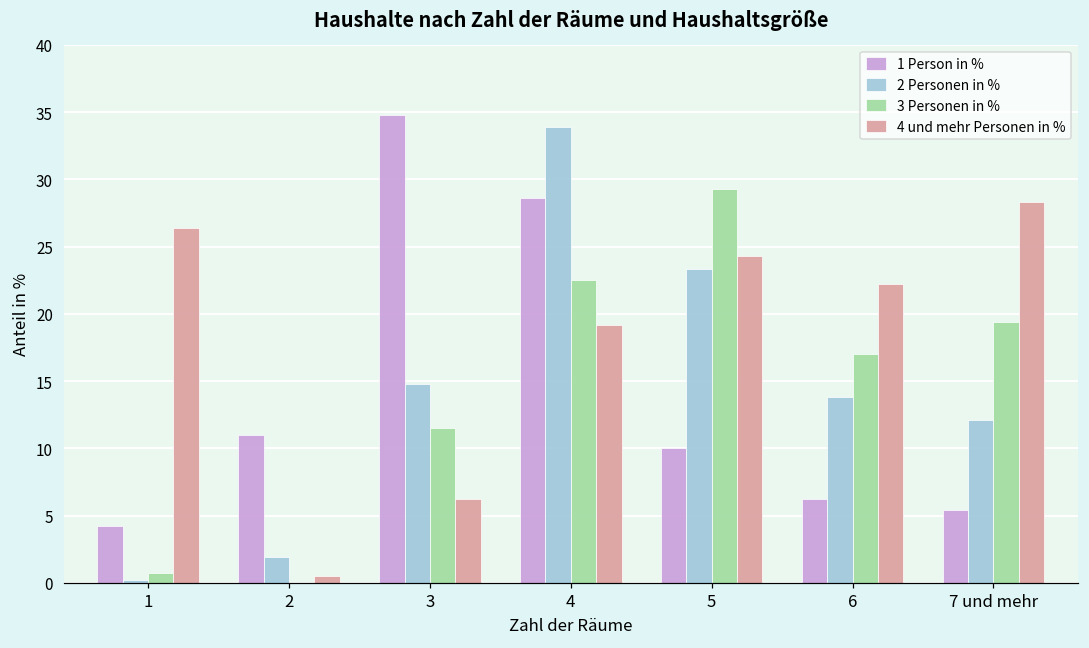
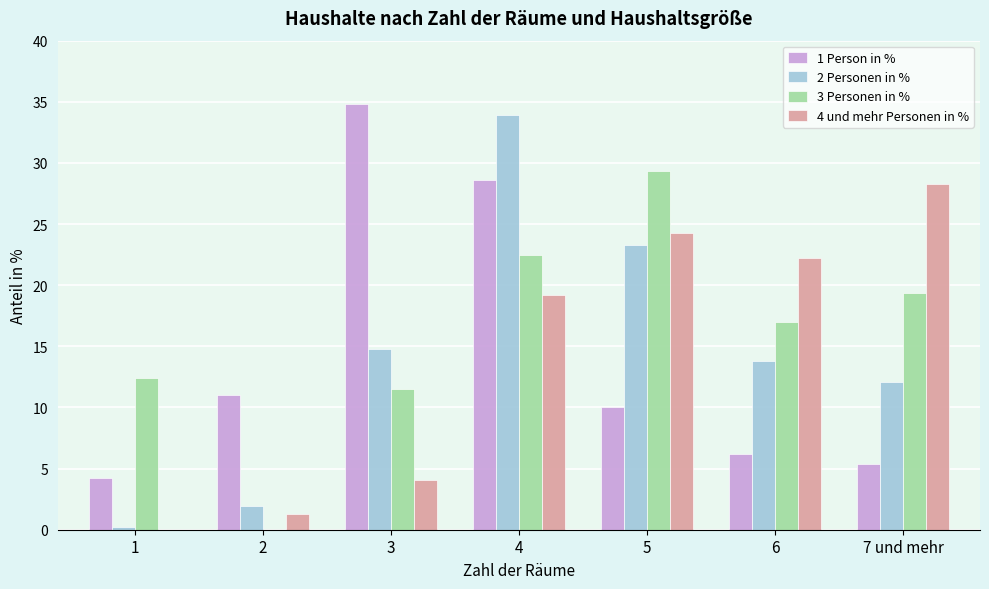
3 Personen in %, 1: 0.7 -> 12.4
4 und mehr Personen in %, 1: 26.4 -> 0.0
4 und mehr Personen in %, 2: 0.5 -> 1.3
4 und mehr Personen in %, 3: 6.2 -> 4.1
